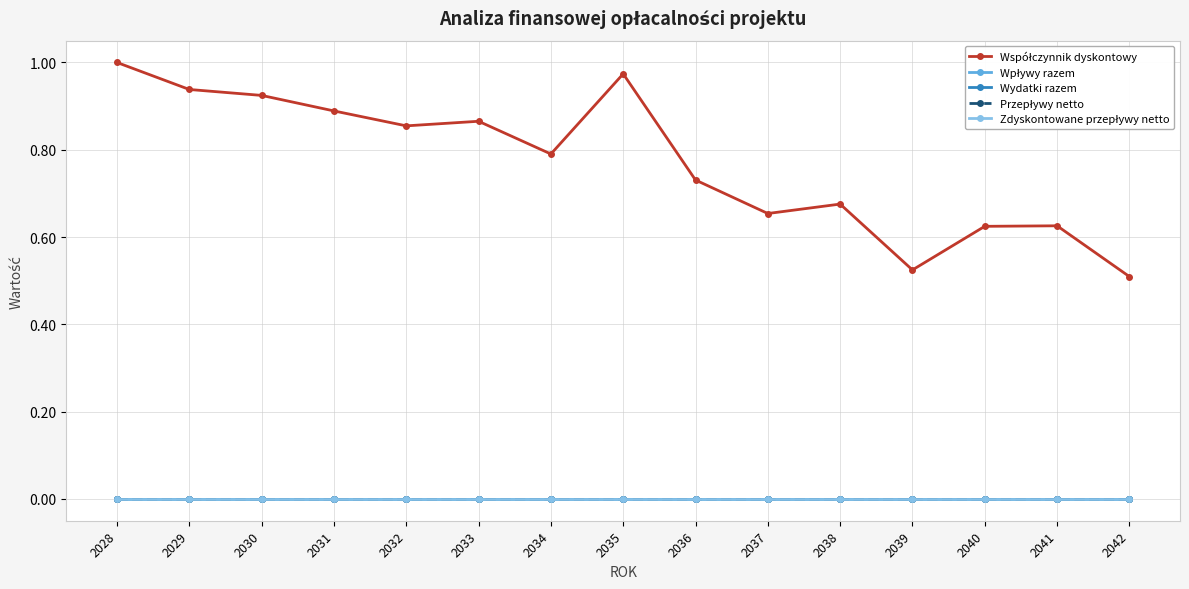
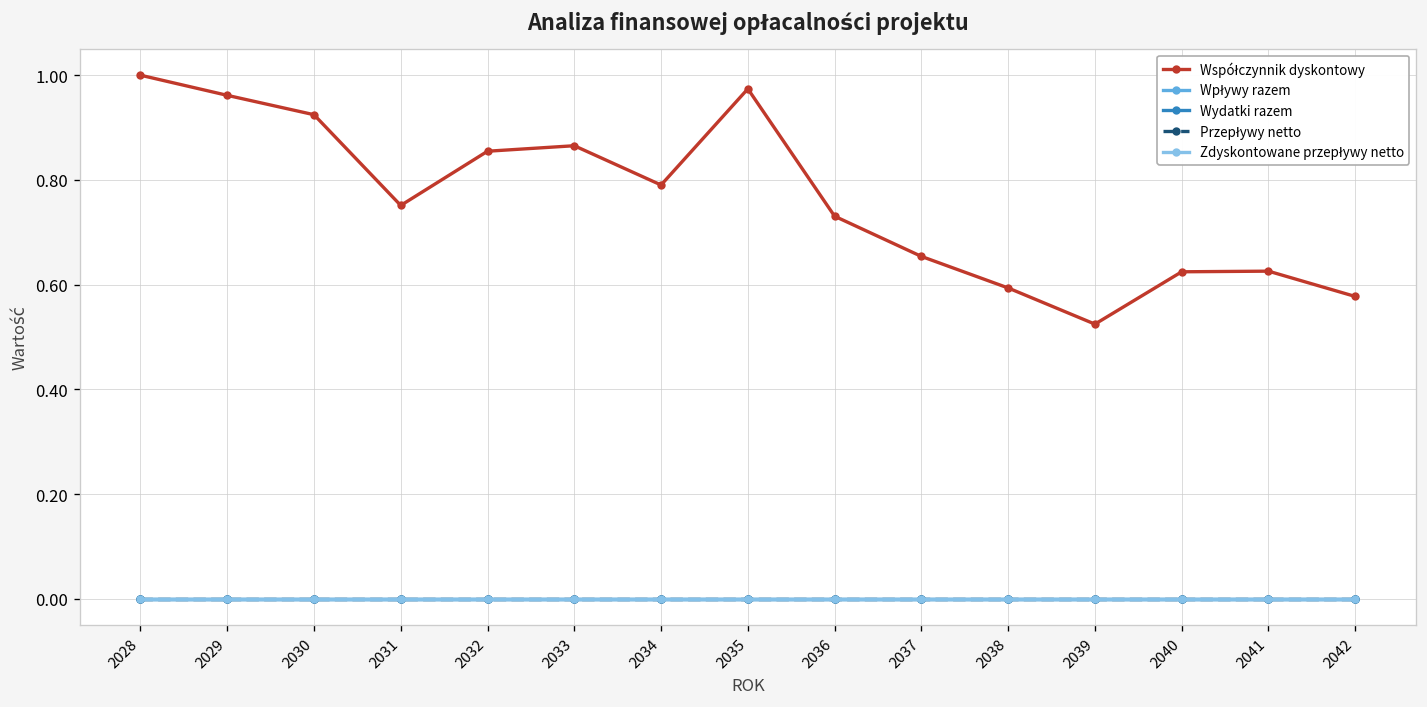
Współczynnik dyskontowy, 2029: 0.94 -> 0.96
Współczynnik dyskontowy, 2031: 0.89 -> 0.75
Współczynnik dyskontowy, 2038: 0.68 -> 0.59
Współczynnik dyskontowy, 2042: 0.51 -> 0.58
